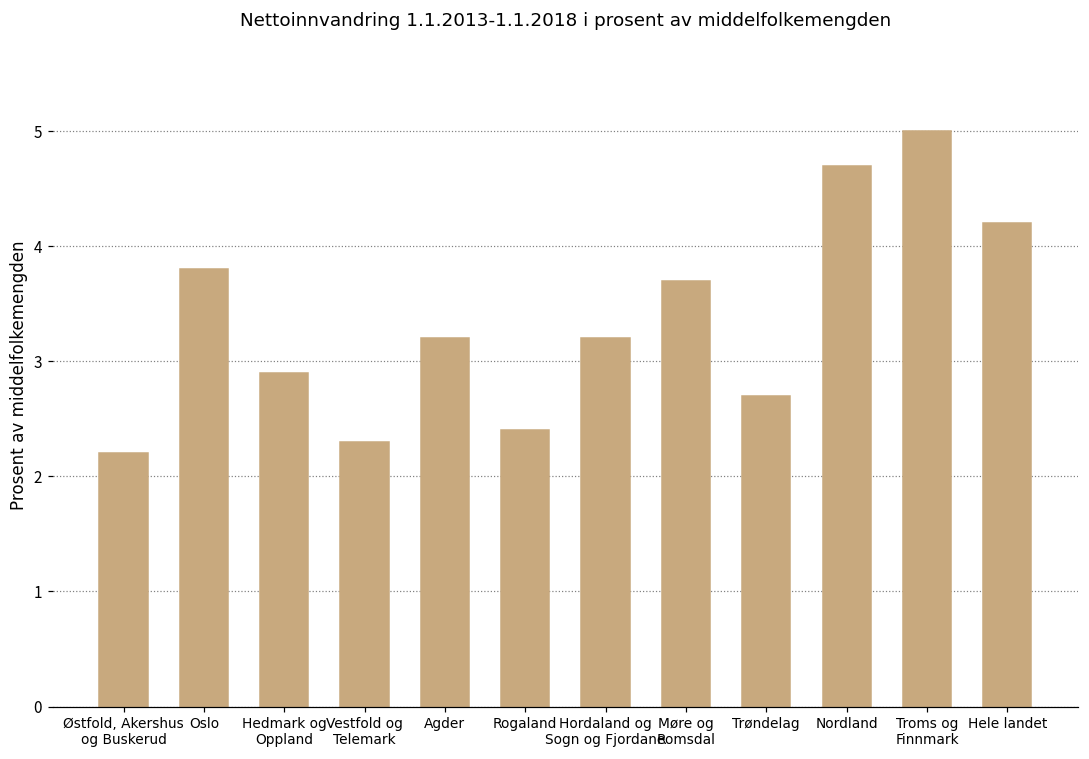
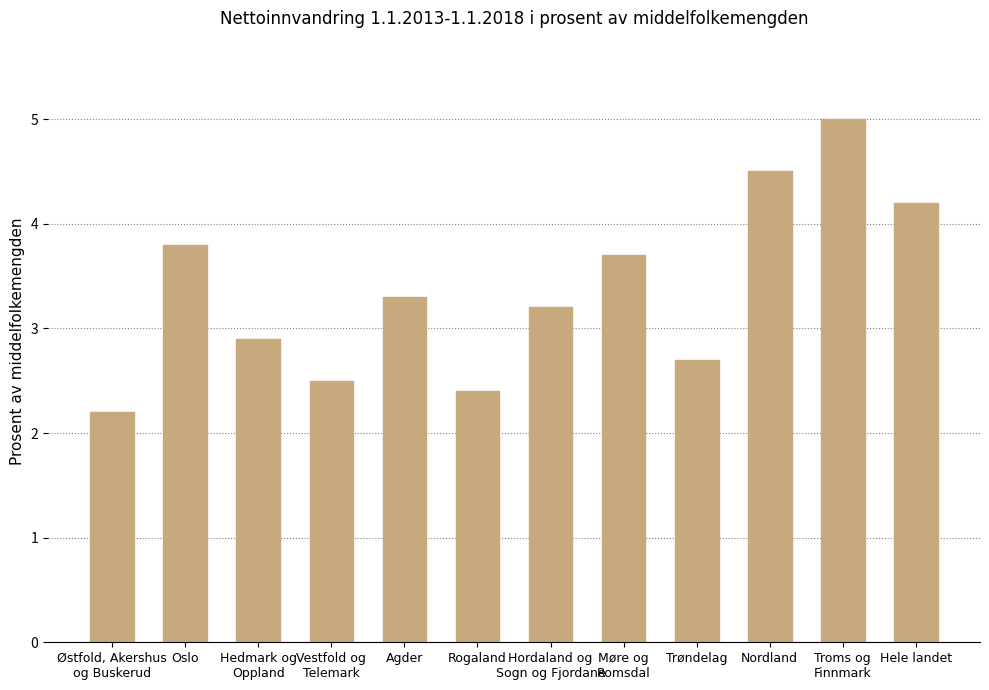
Vestfold og Telemark: 2.3 -> 2.5
Agder: 3.2 -> 3.3
Nordland: 4.7 -> 4.5
